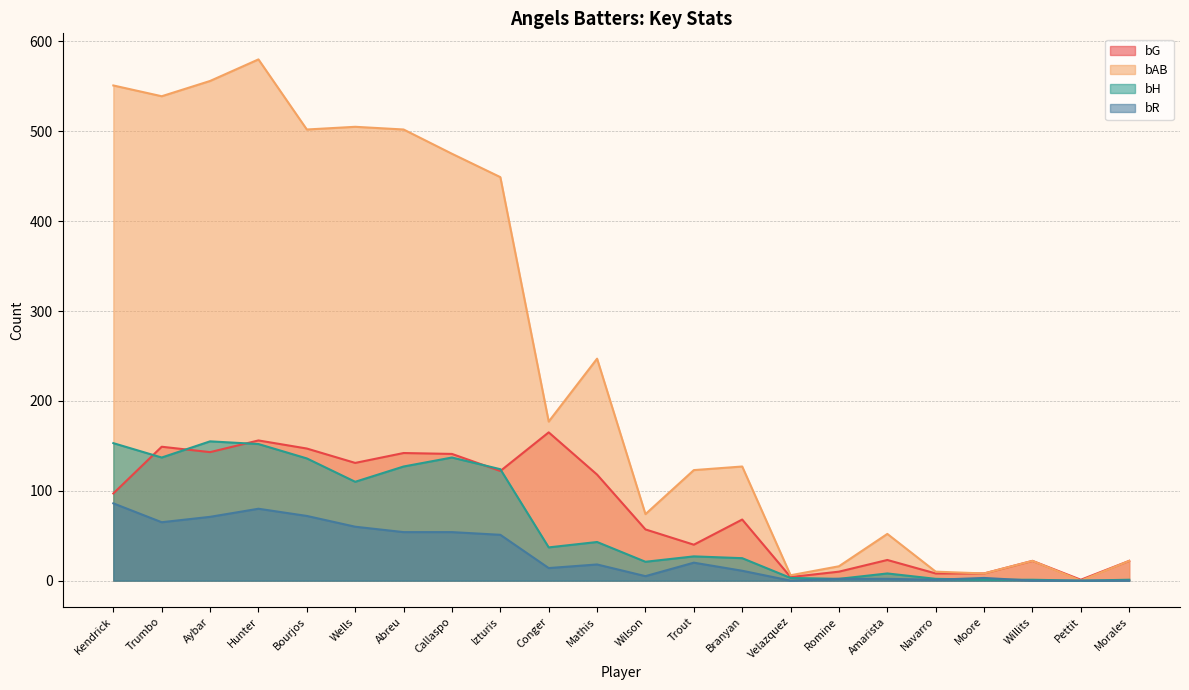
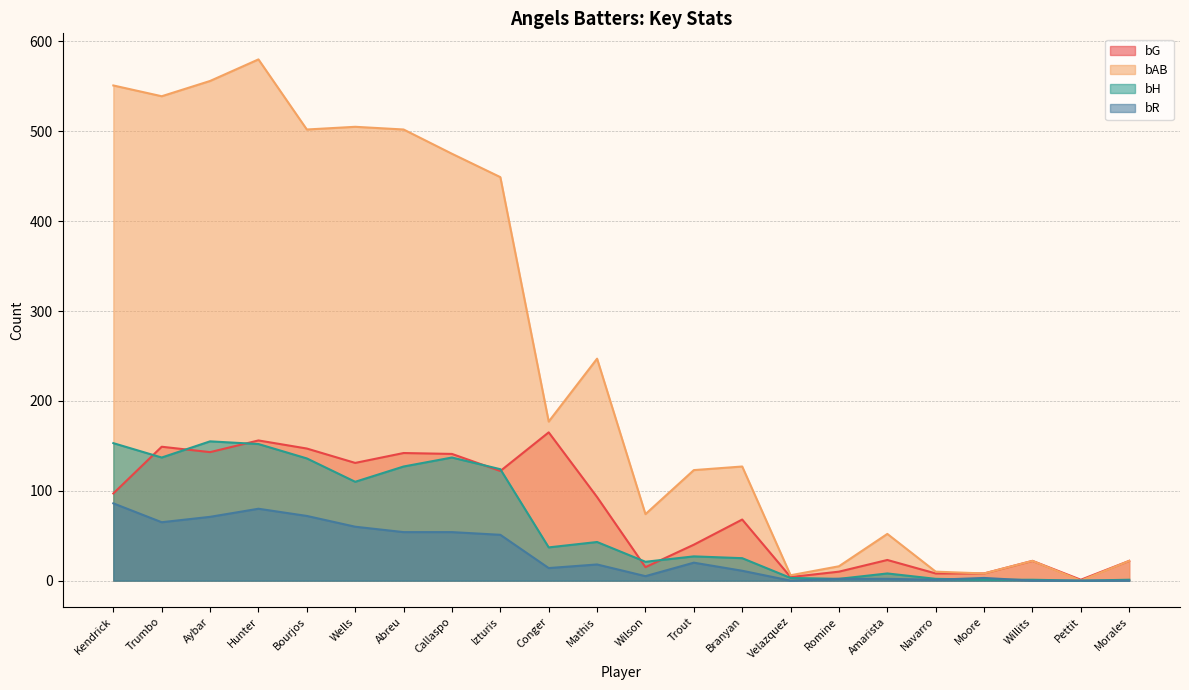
bG, Mathis: 120 -> 90
bG, Wilson: 60 -> 20
